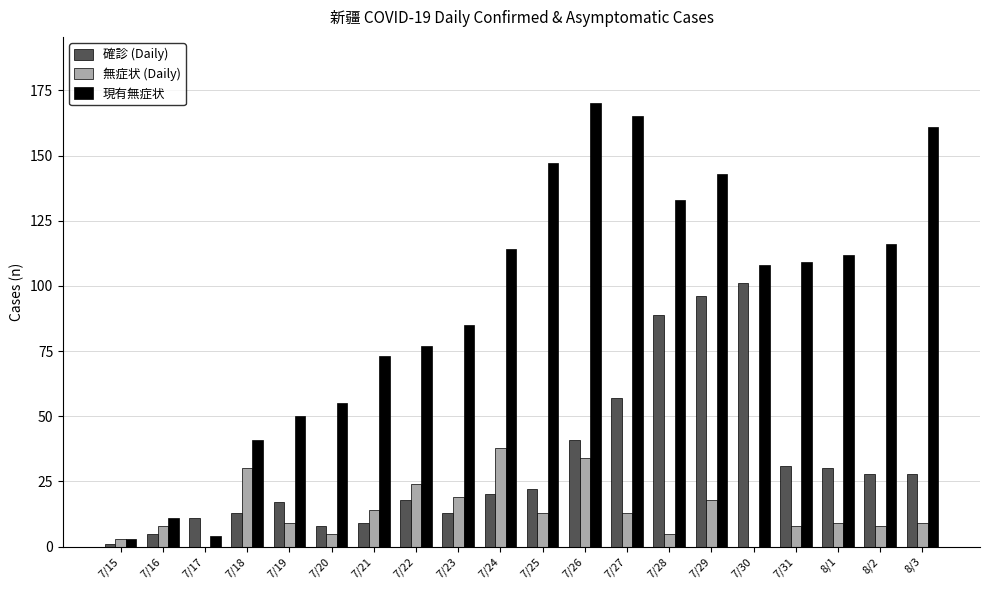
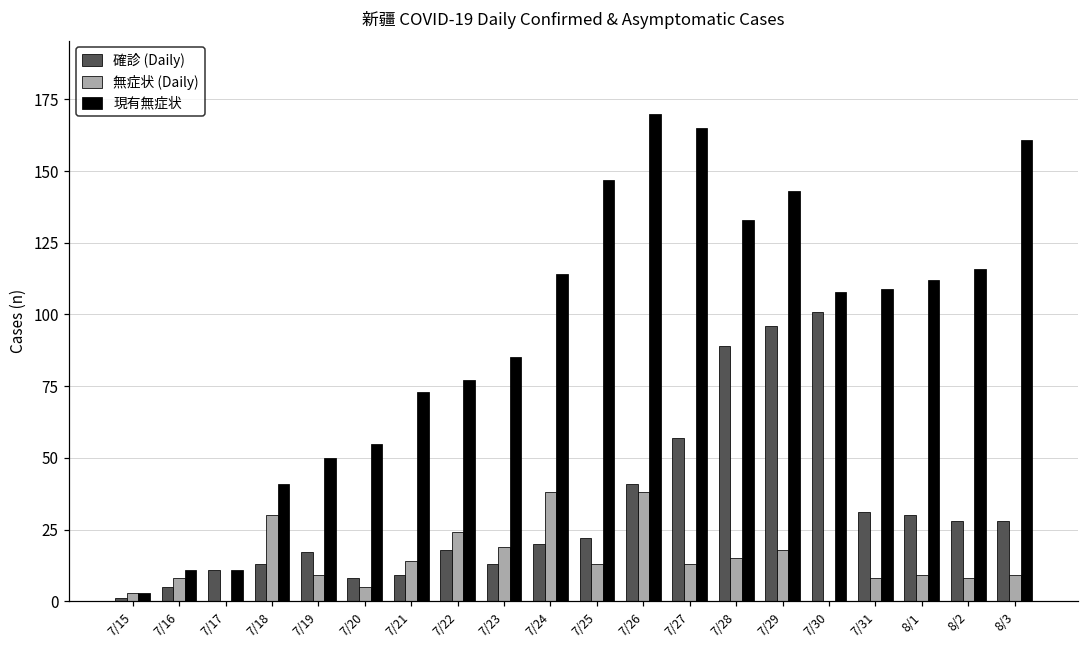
現有無症状, 7/17: 4 -> 11
無症状 (Daily), 7/26: 34 -> 38
無症状 (Daily), 7/28: 5 -> 15
